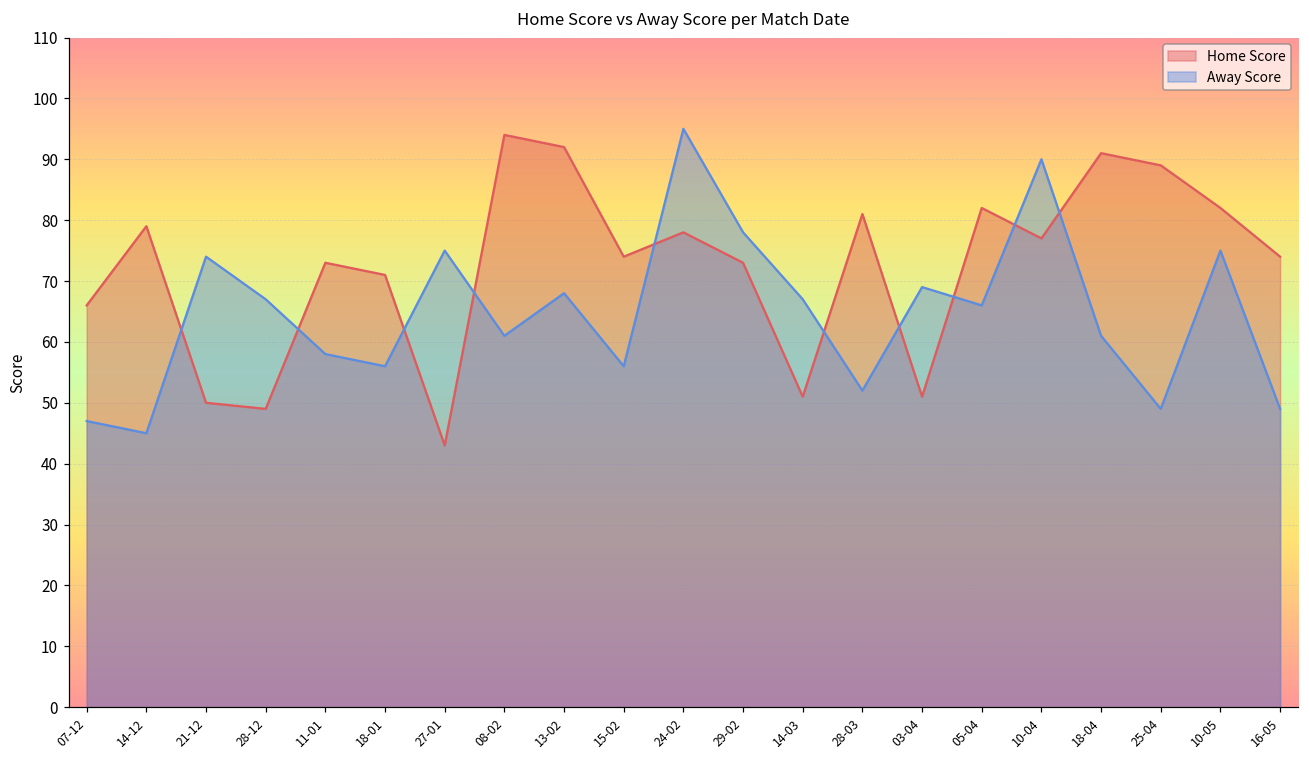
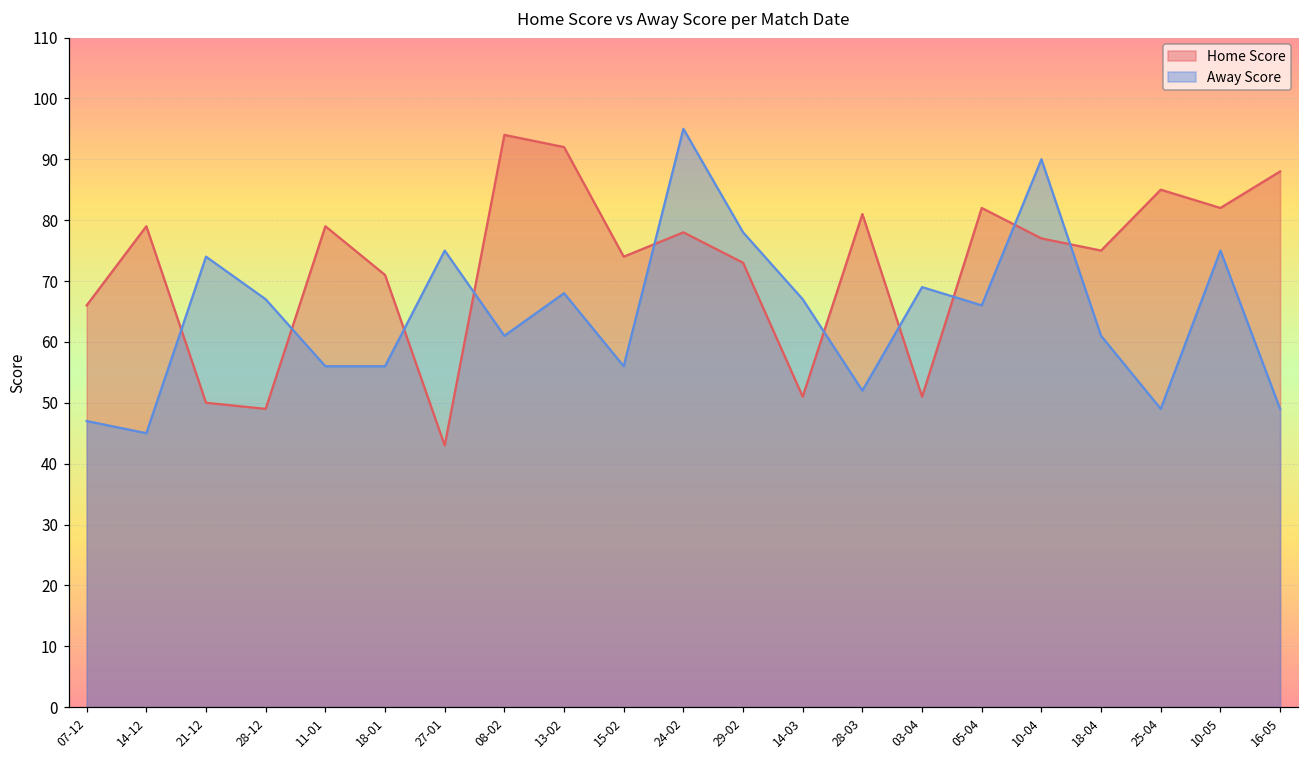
Home Score, 11-01: 73 -> 79
Away Score, 11-01: 58 -> 56
Home Score, 18-04: 91 -> 75
Home Score, 25-04: 89 -> 85
Home Score, 16-05: 74 -> 88
